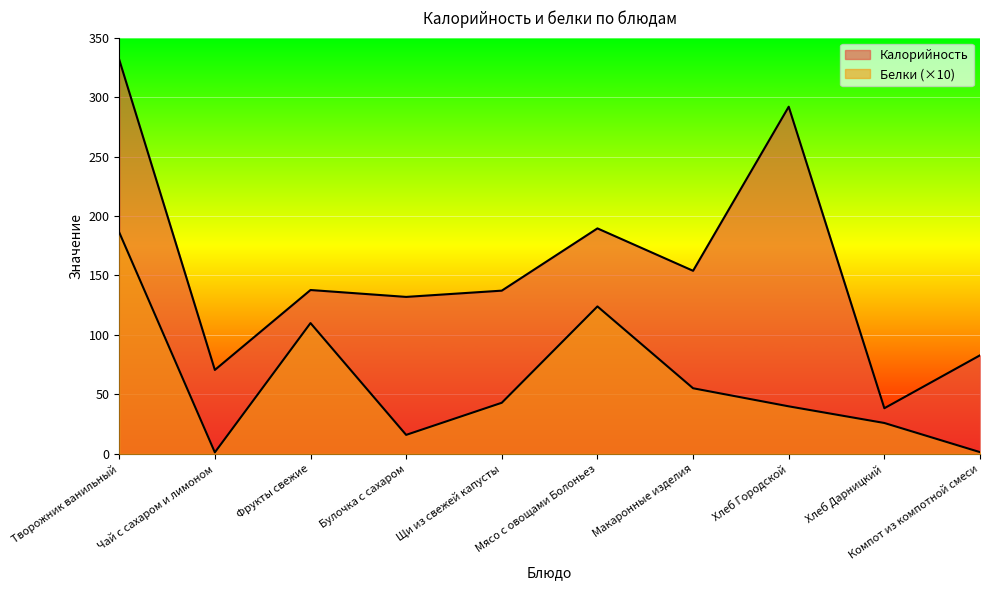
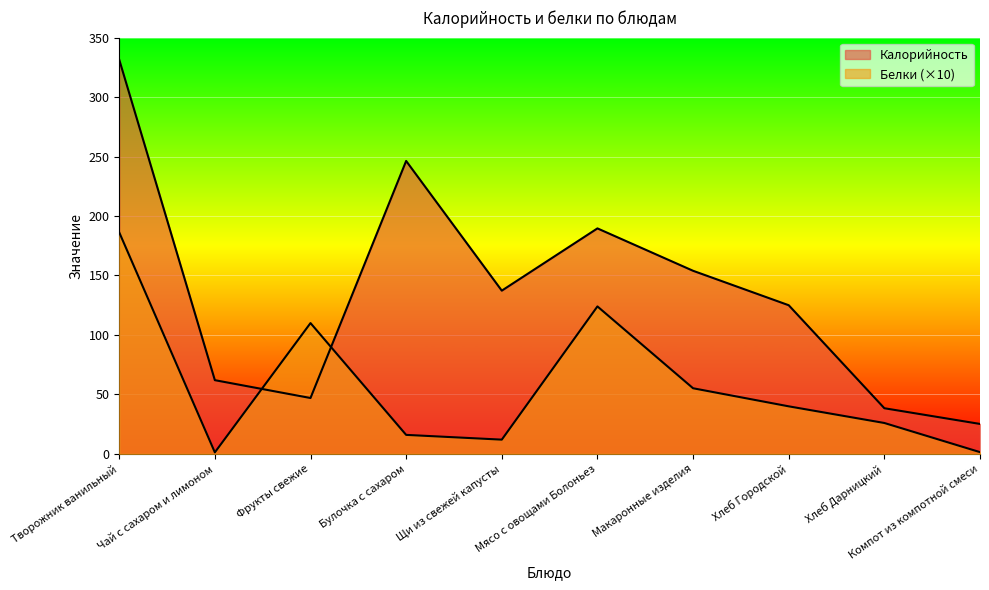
Калорийность, Чай с сахаром и лимоном: 71 -> 62
Калорийность, Фрукты свежие: 138 -> 47
Калорийность, Булочка с сахаром: 132 -> 246
Белки (×10), Щи из свежей капусты: 43 -> 12
Калорийность, Хлеб Городской: 292 -> 125
Калорийность, Компот из компотной смеси: 83 -> 25
